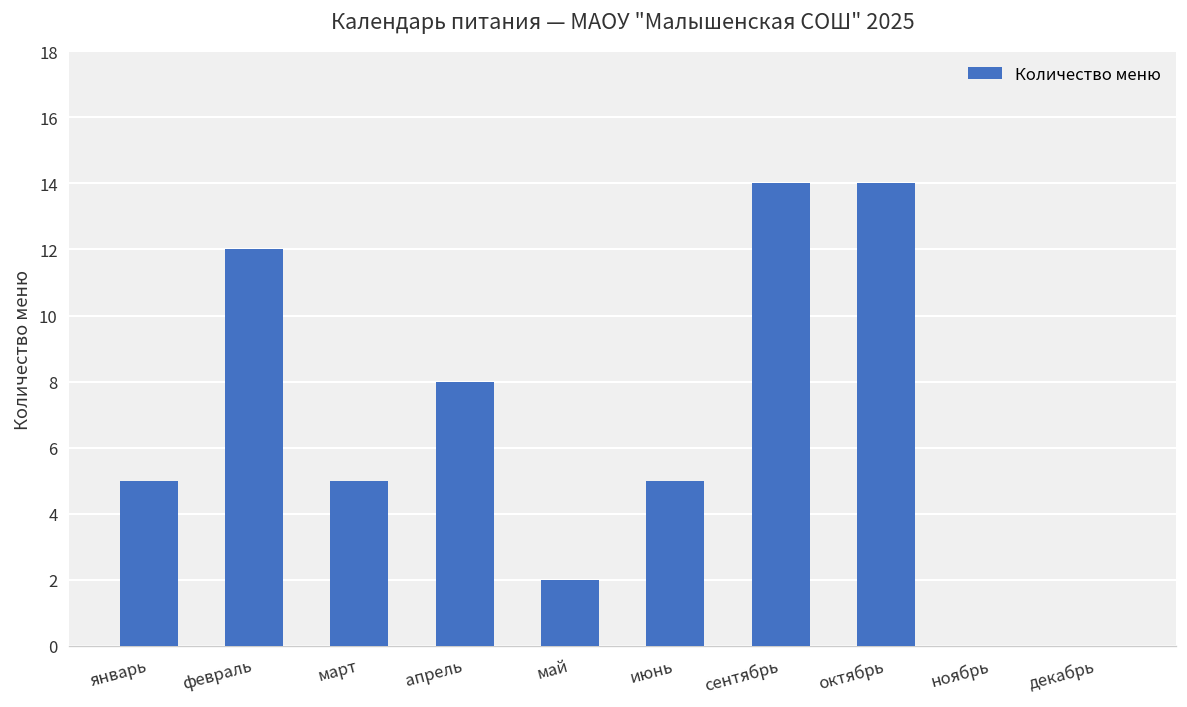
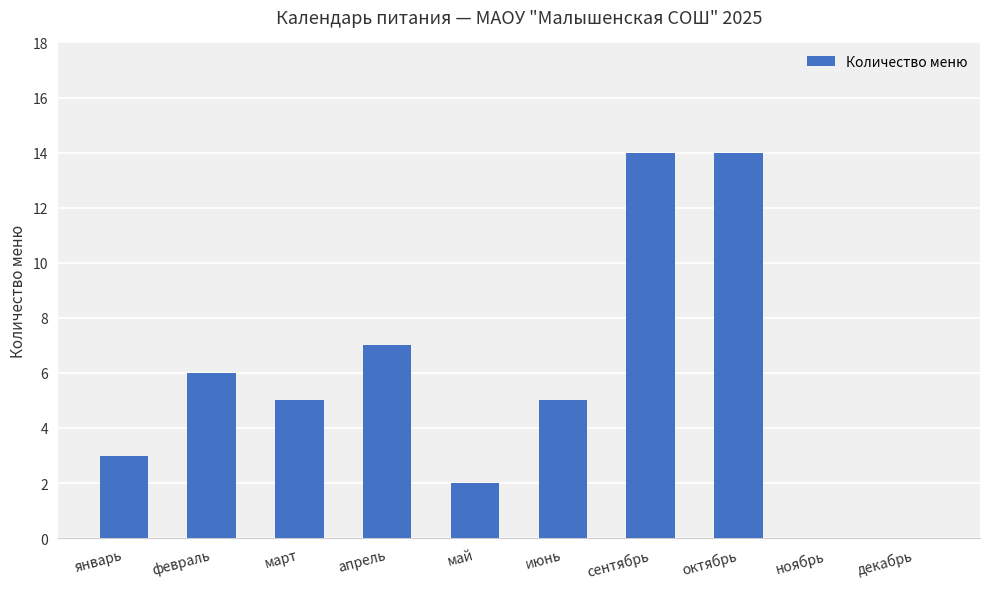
январь: 5 -> 3
февраль: 12 -> 6
апрель: 8 -> 7
